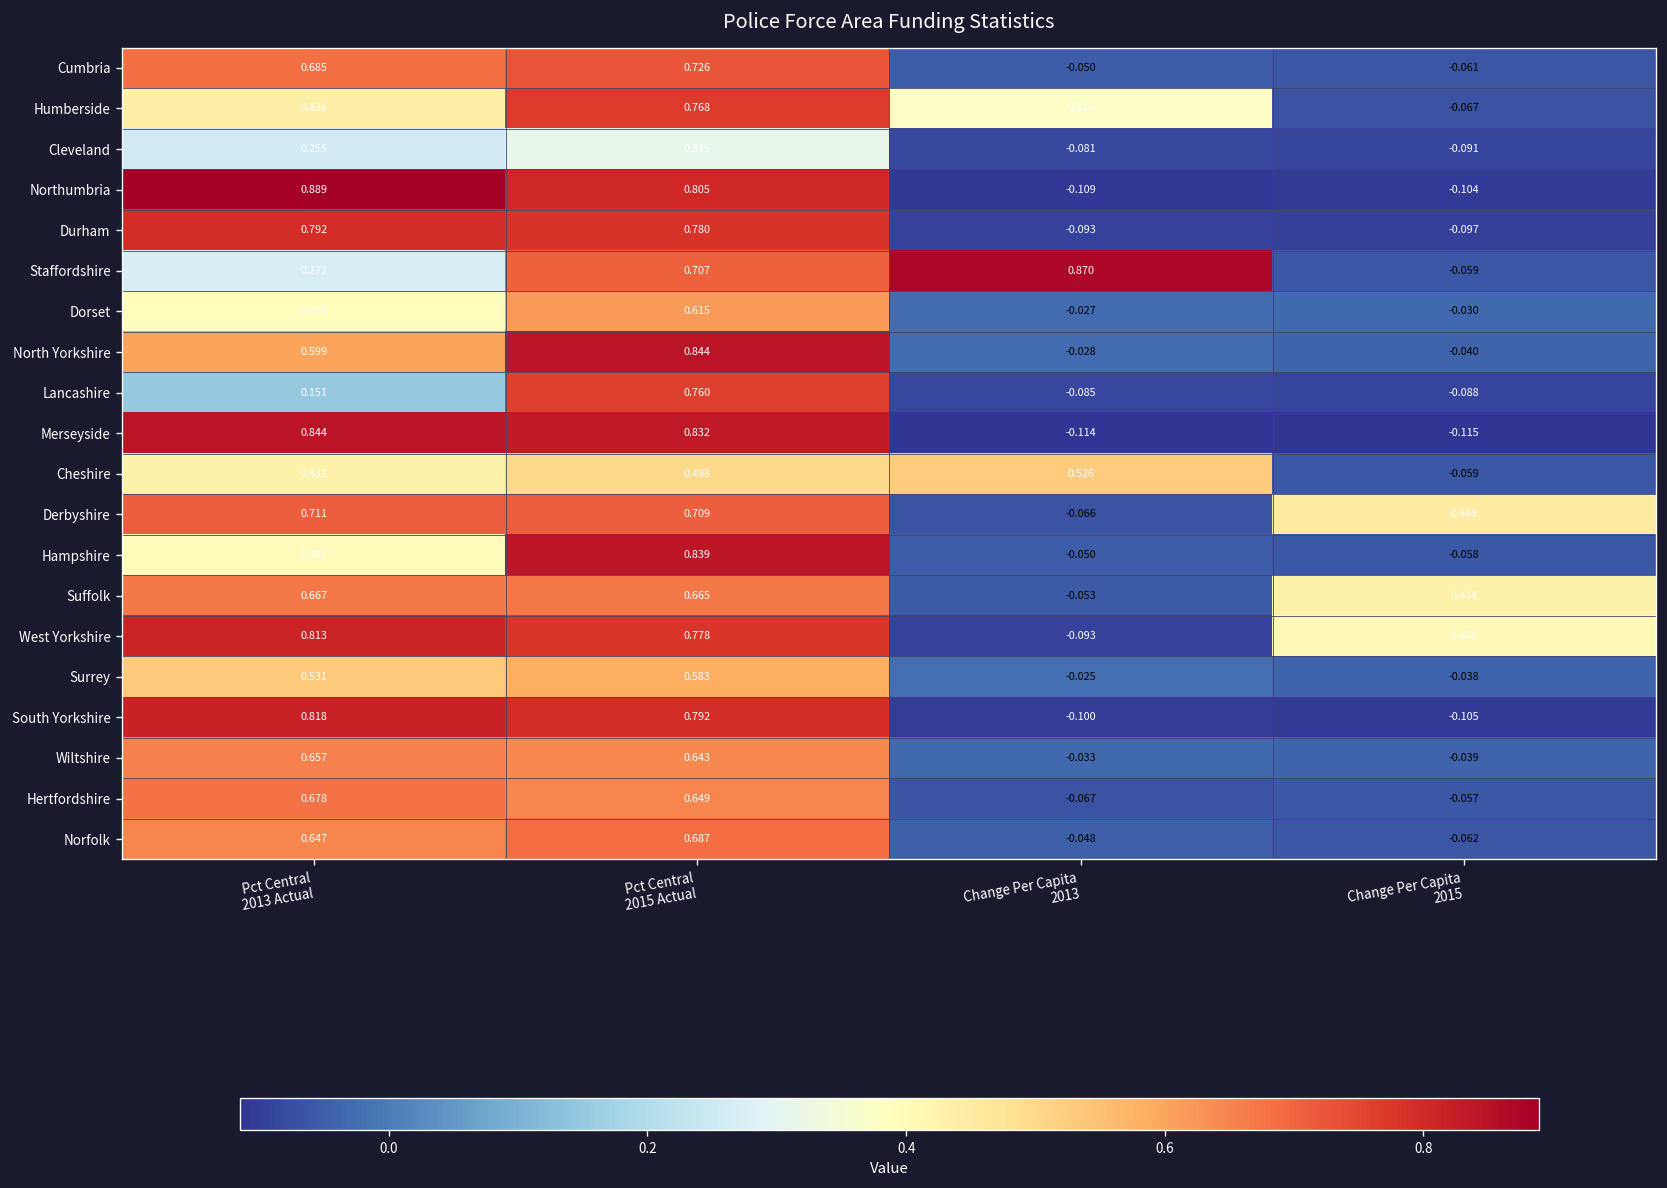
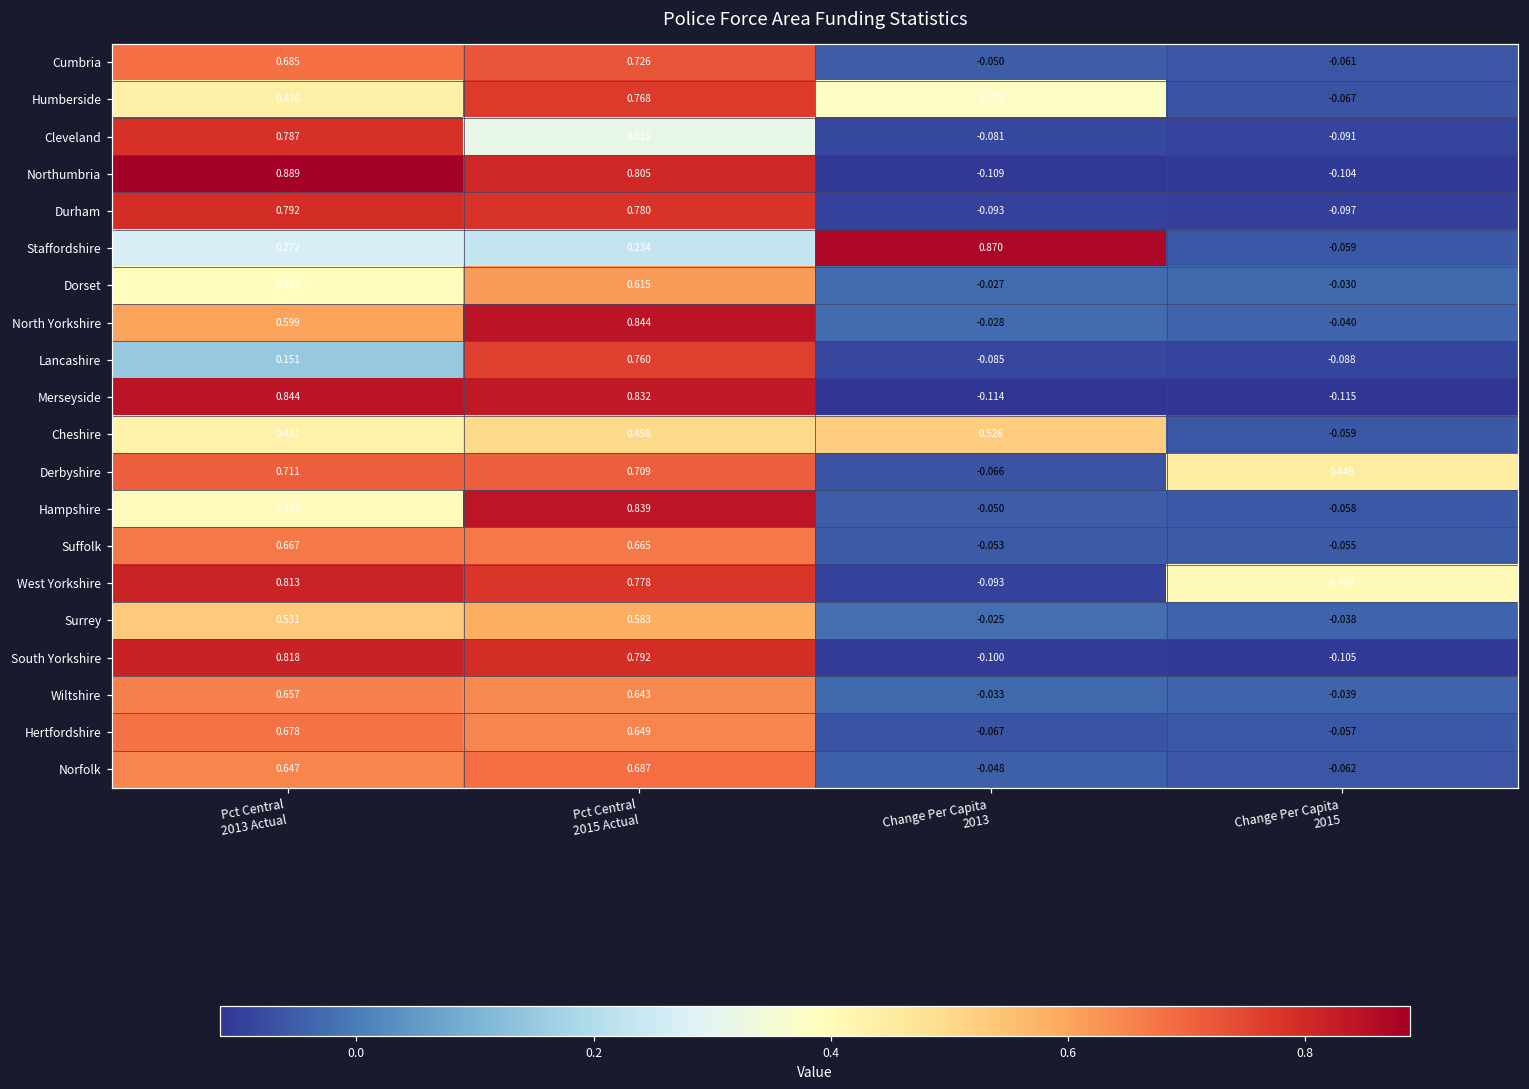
Cleveland, Pct Central 2013 Actual: 0.255 -> 0.787
Staffordshire, Pct Central 2015 Actual: 0.707 -> 0.234
Suffolk, Change Per Capita 2015: 0.434 -> -0.055
